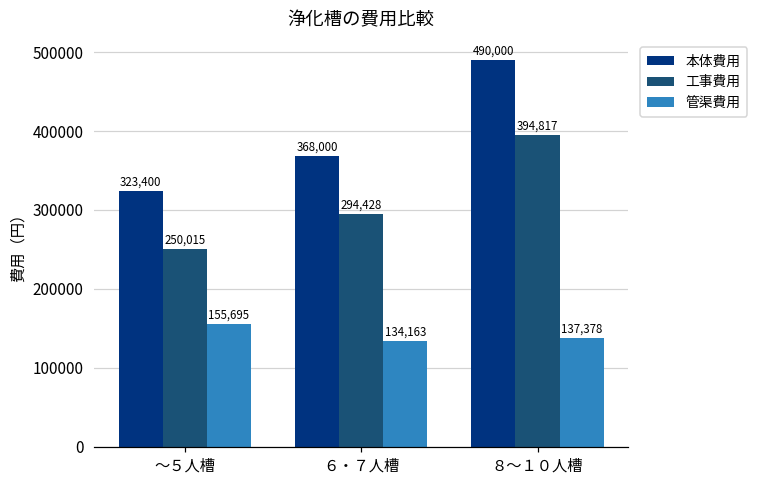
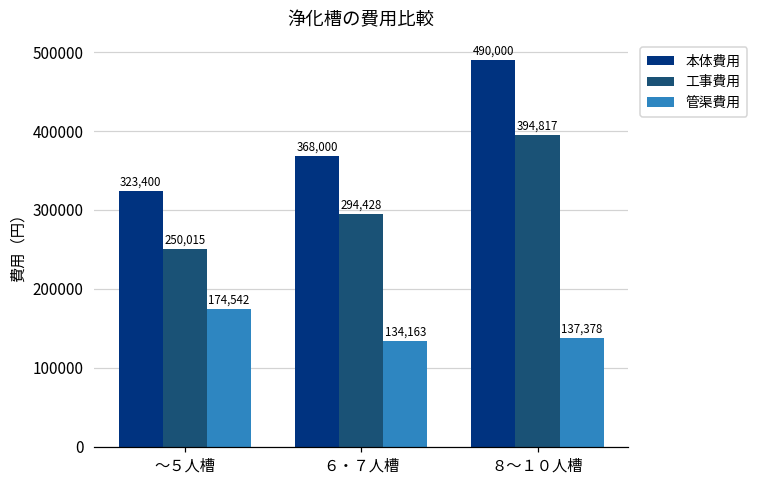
管渠費用, ～５人槽: 155,695 -> 174,542
